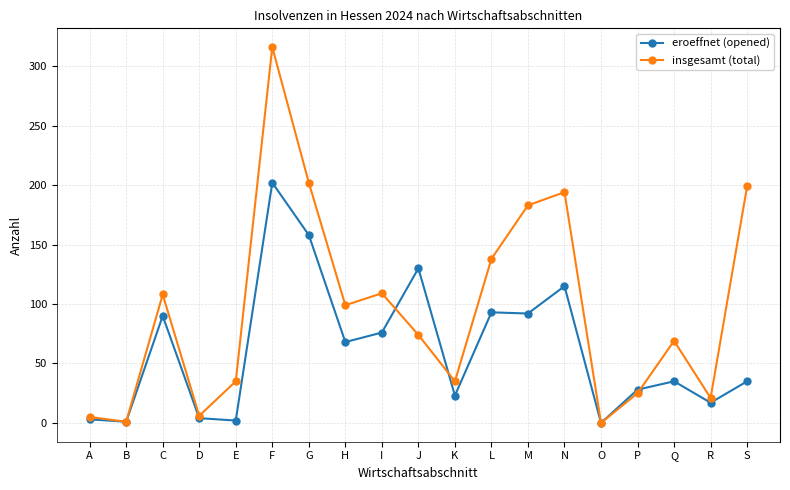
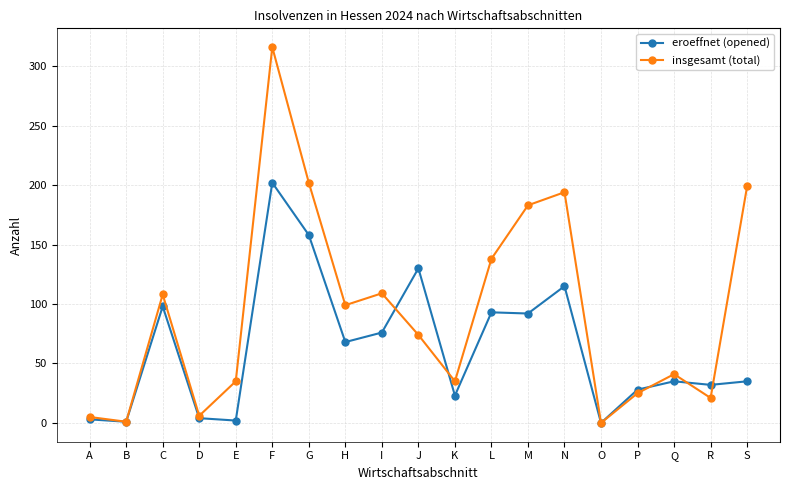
eroeffnet (opened), C: 90 -> 98
insgesamt (total), Q: 69 -> 41
eroeffnet (opened), R: 17 -> 32
